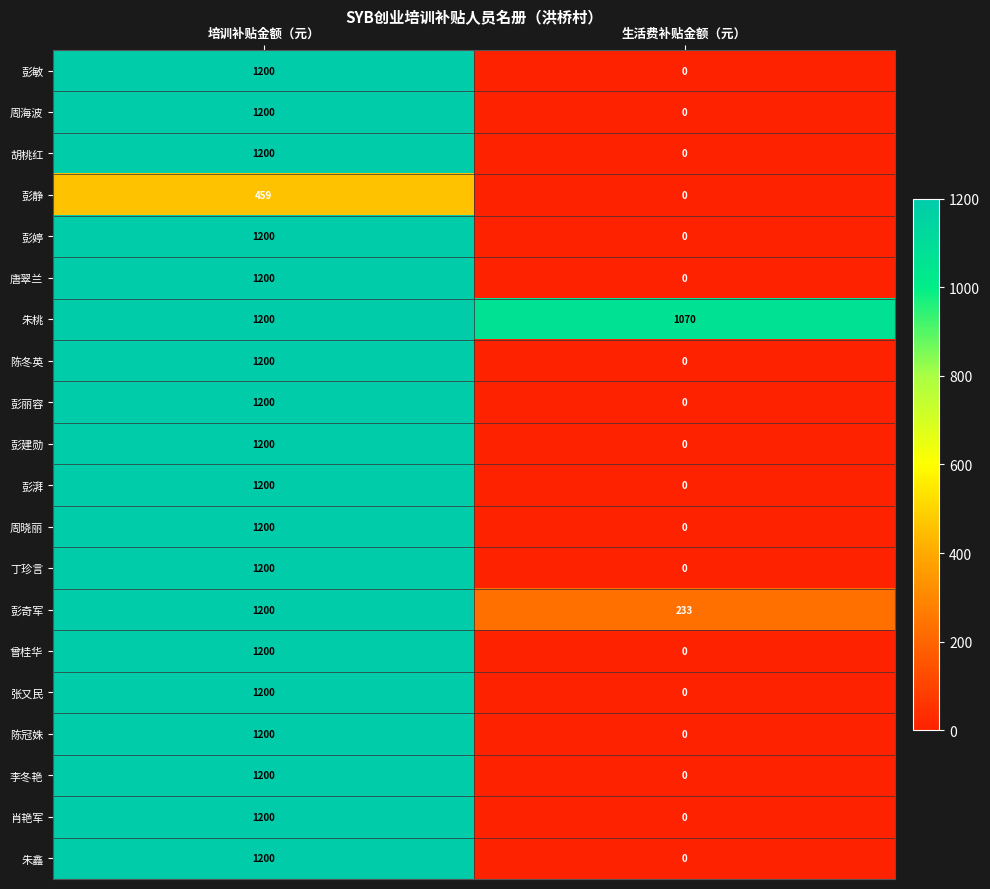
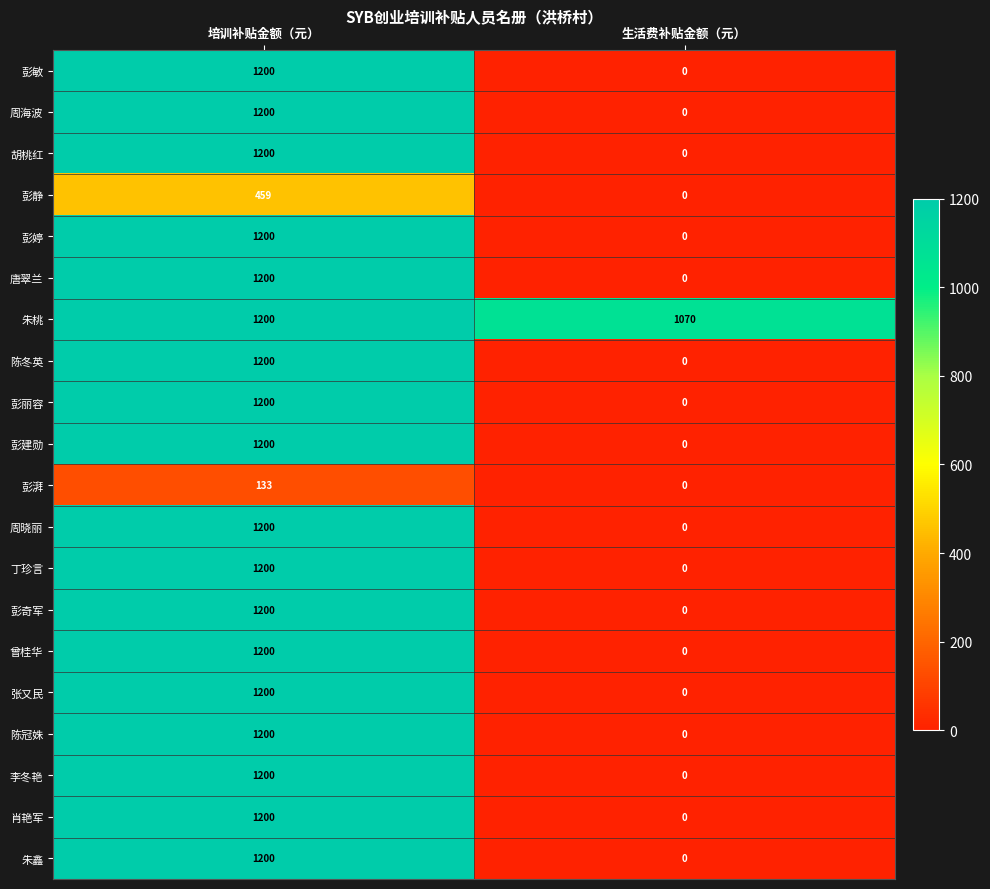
彭湃, 培训补贴金额（元）: 1200 -> 133
彭奇军, 生活费补贴金额（元）: 233 -> 0
